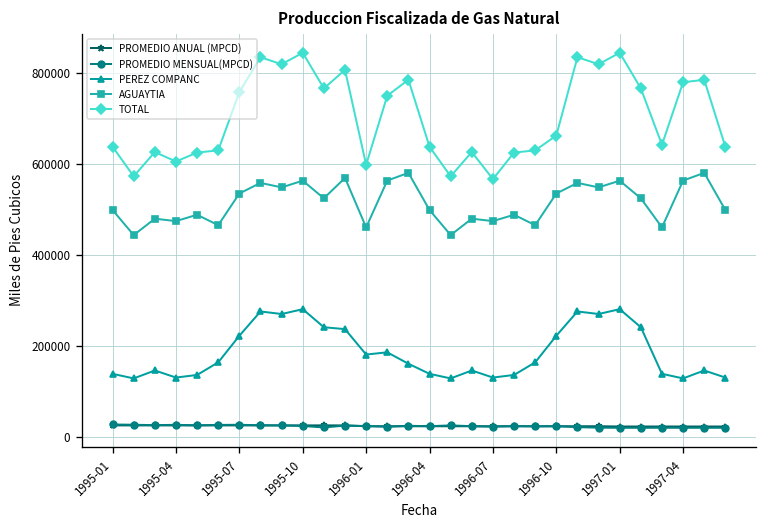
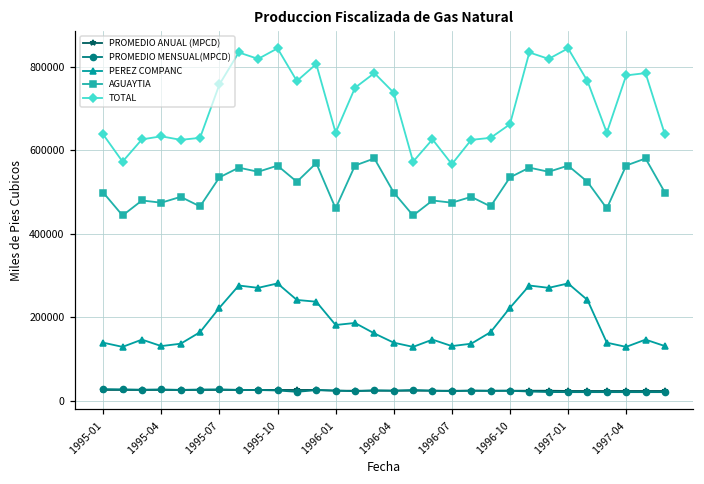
TOTAL, 1995-04: 610000 -> 630000
TOTAL, 1996-01: 600000 -> 640000
TOTAL, 1996-04: 640000 -> 740000
